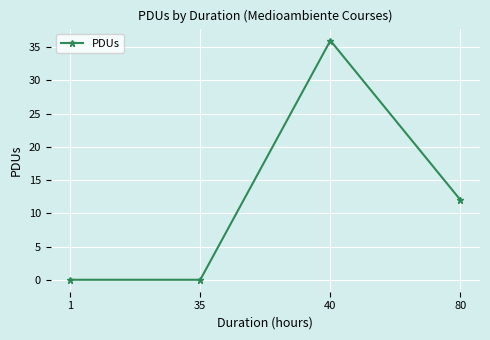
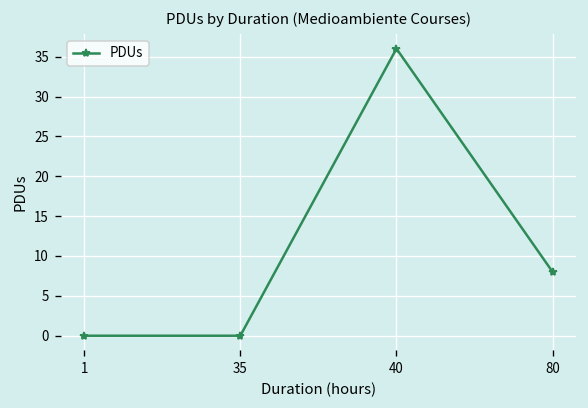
80: 12 -> 8
